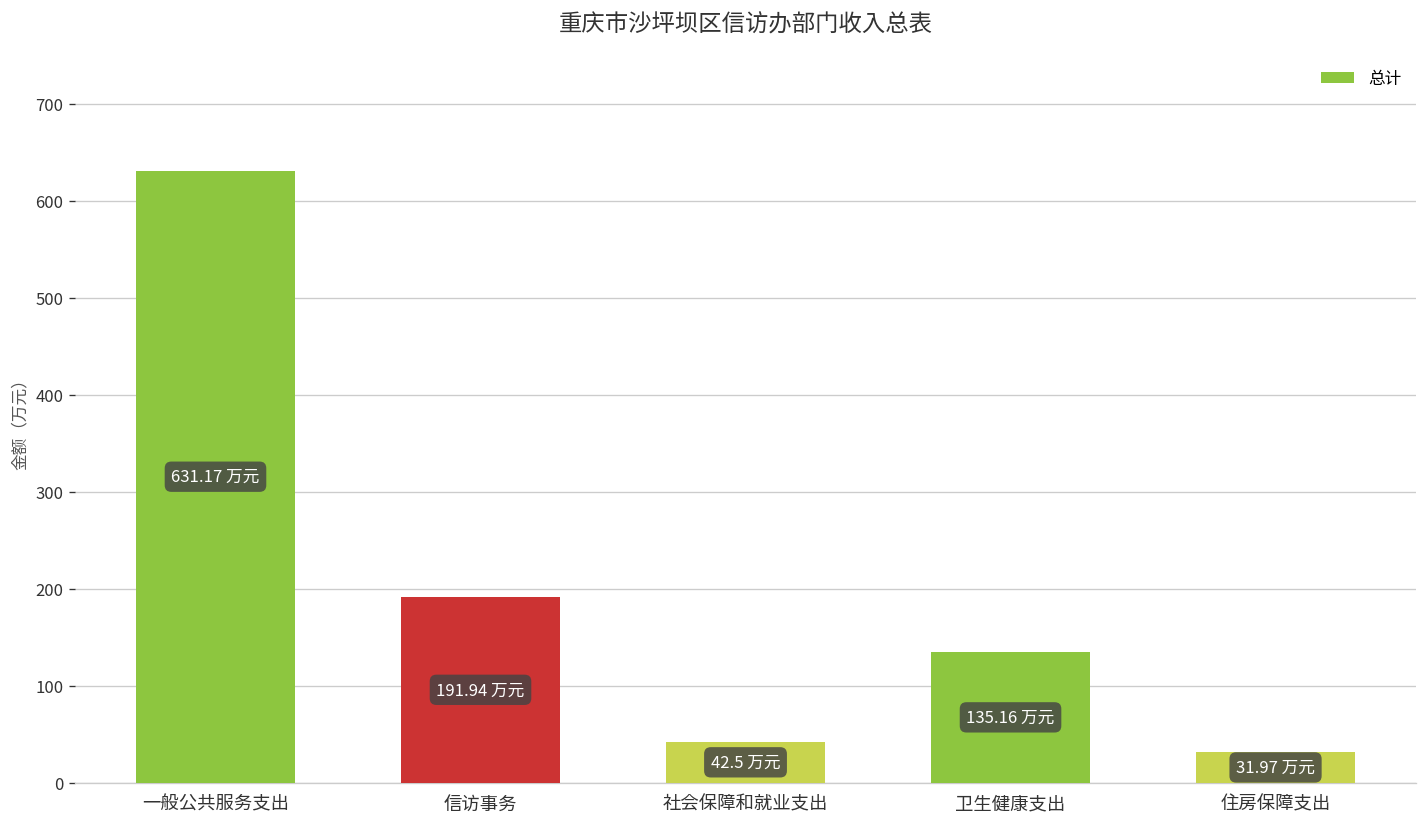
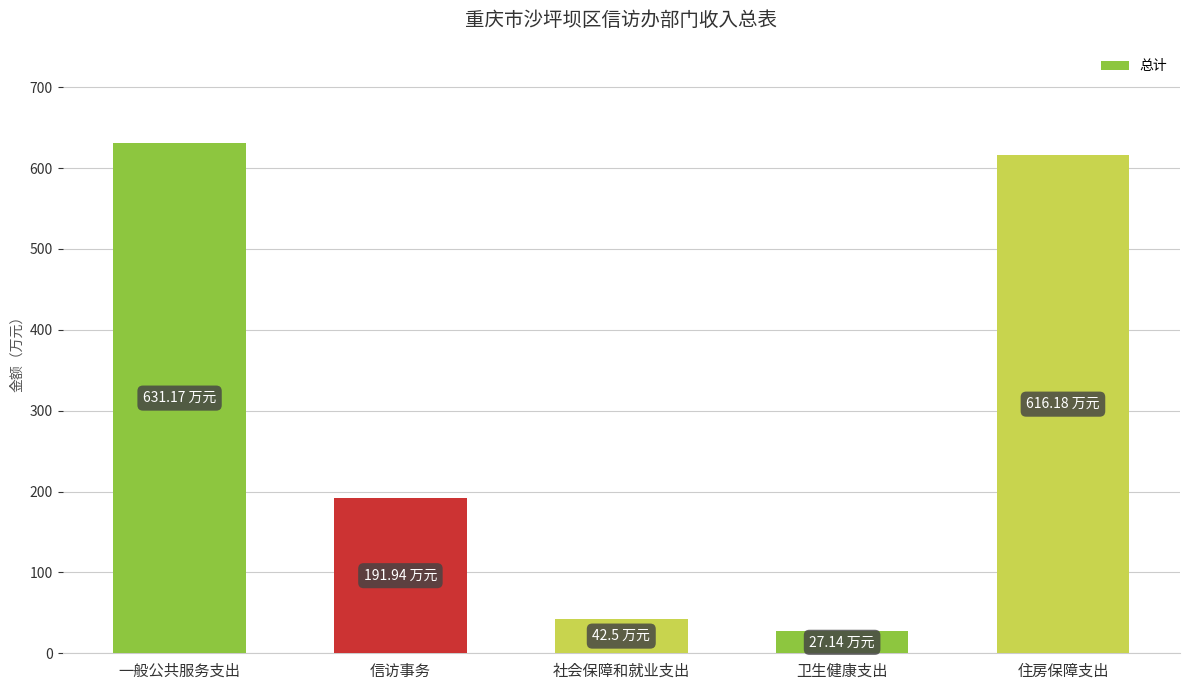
卫生健康支出: 135.16 -> 27.14
住房保障支出: 31.97 -> 616.18
